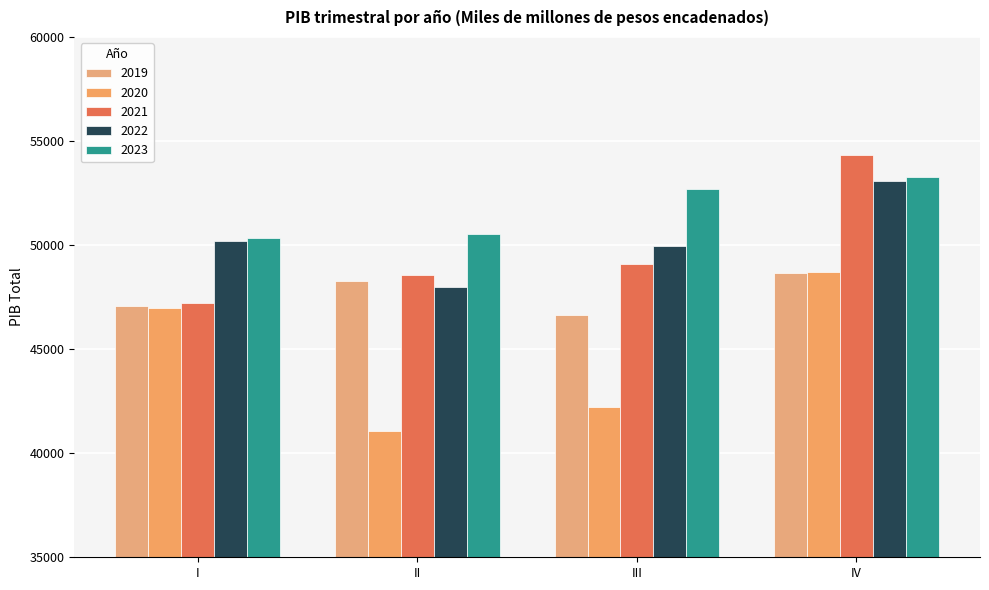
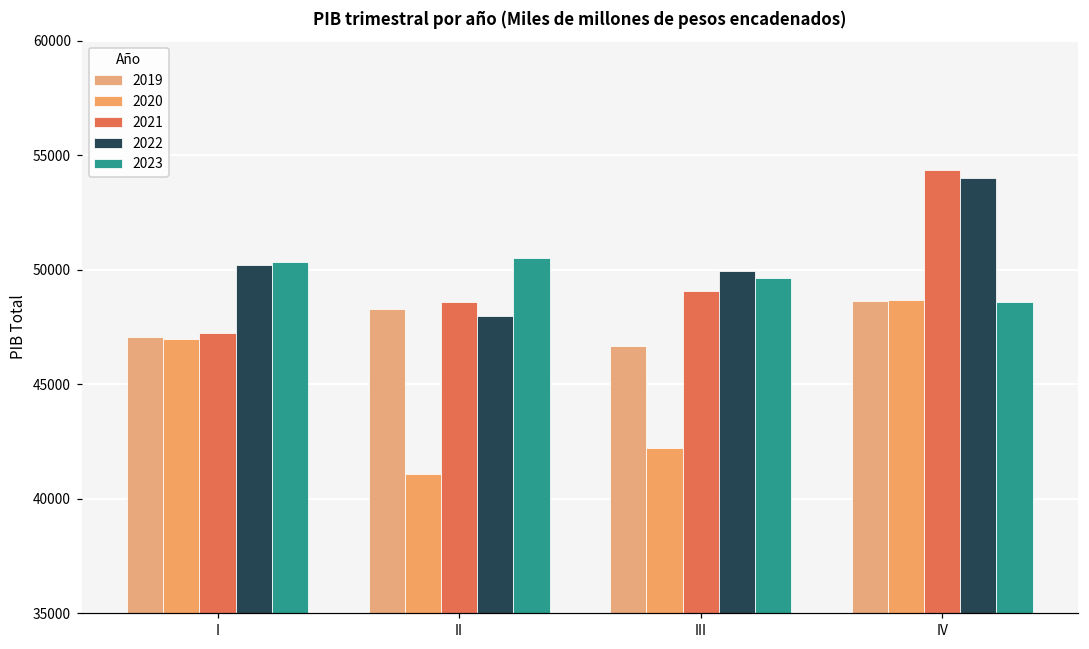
2023, III: 52700 -> 49600
2022, IV: 53100 -> 54000
2023, IV: 53300 -> 48600
